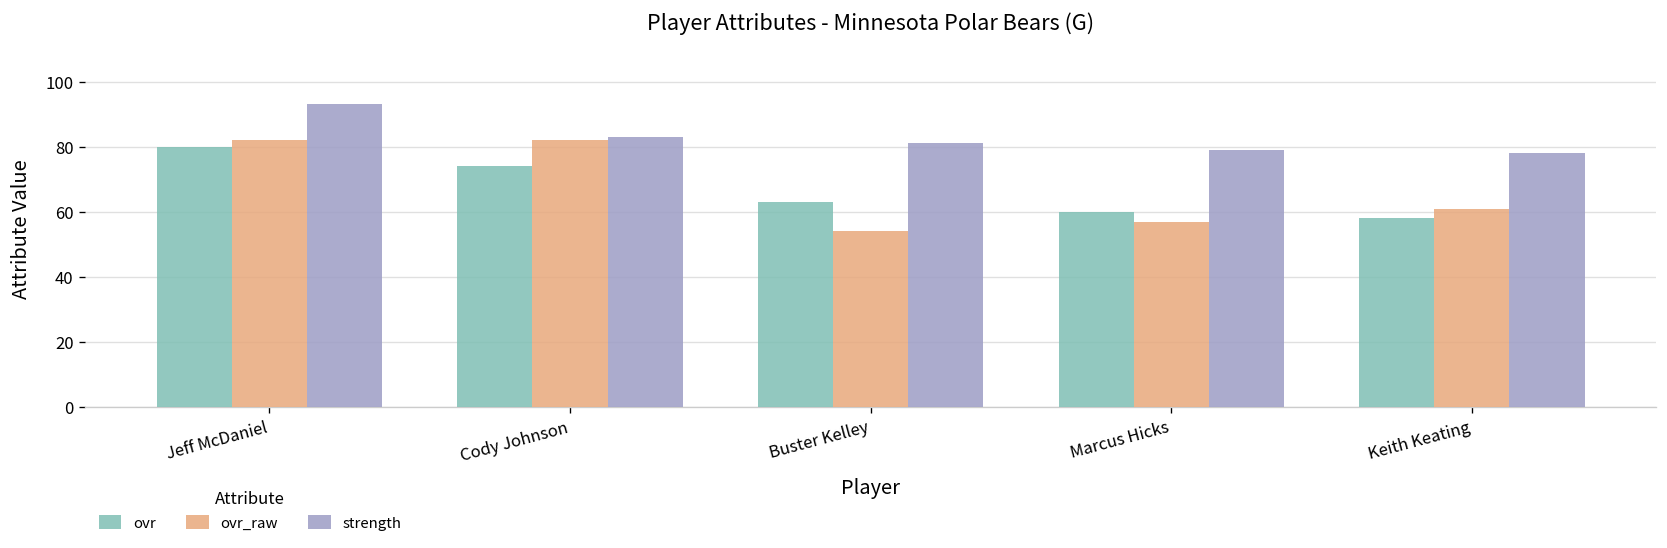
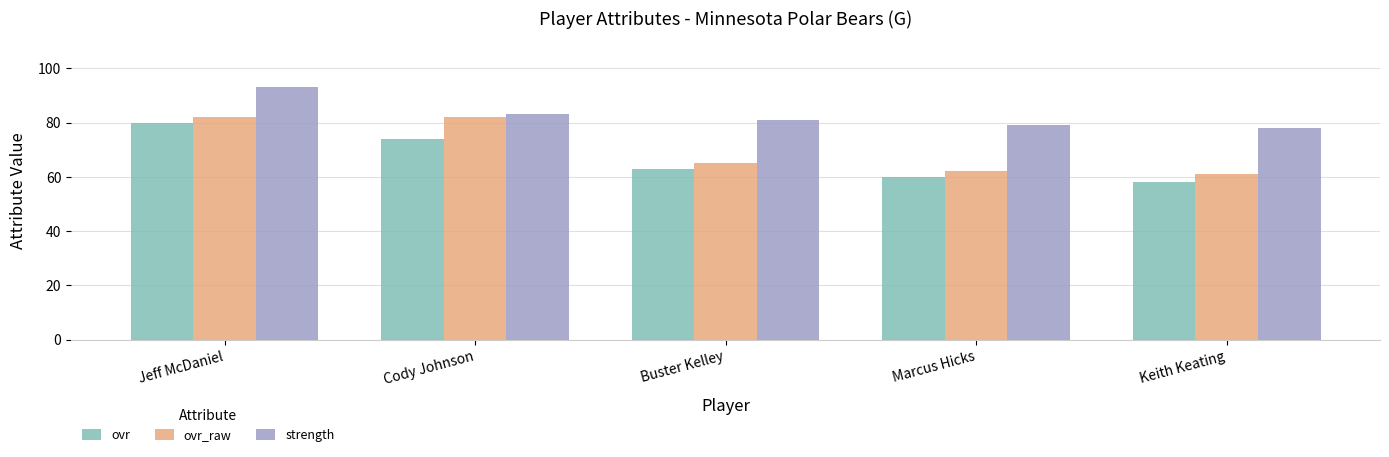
ovr_raw, Buster Kelley: 54 -> 65
ovr_raw, Marcus Hicks: 57 -> 62
